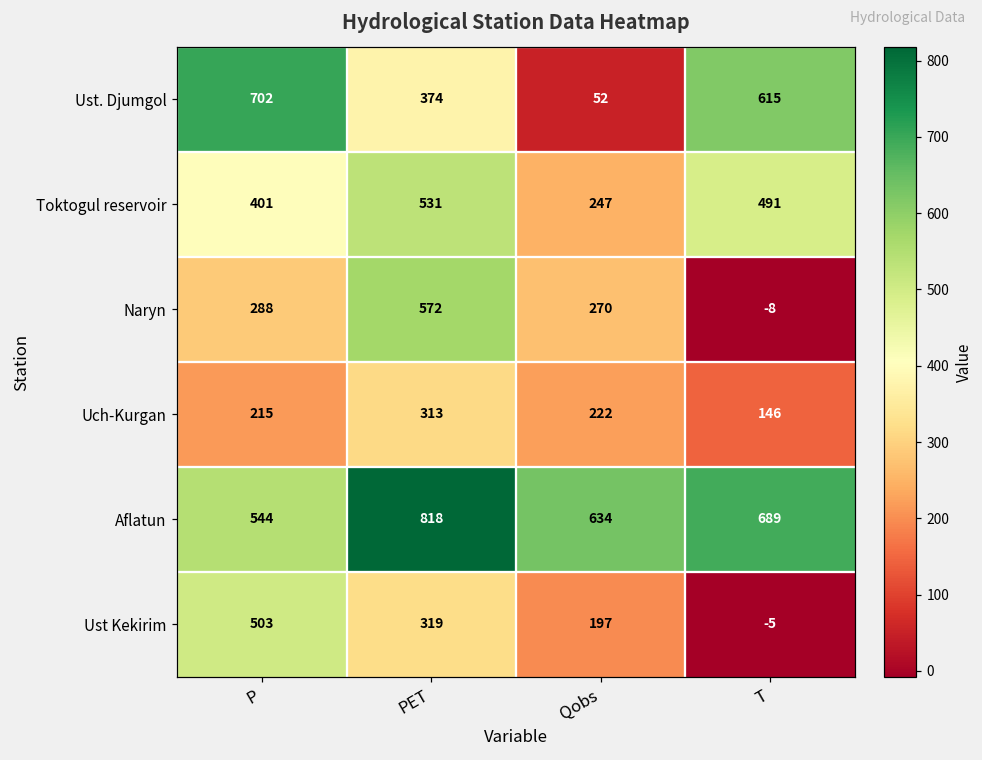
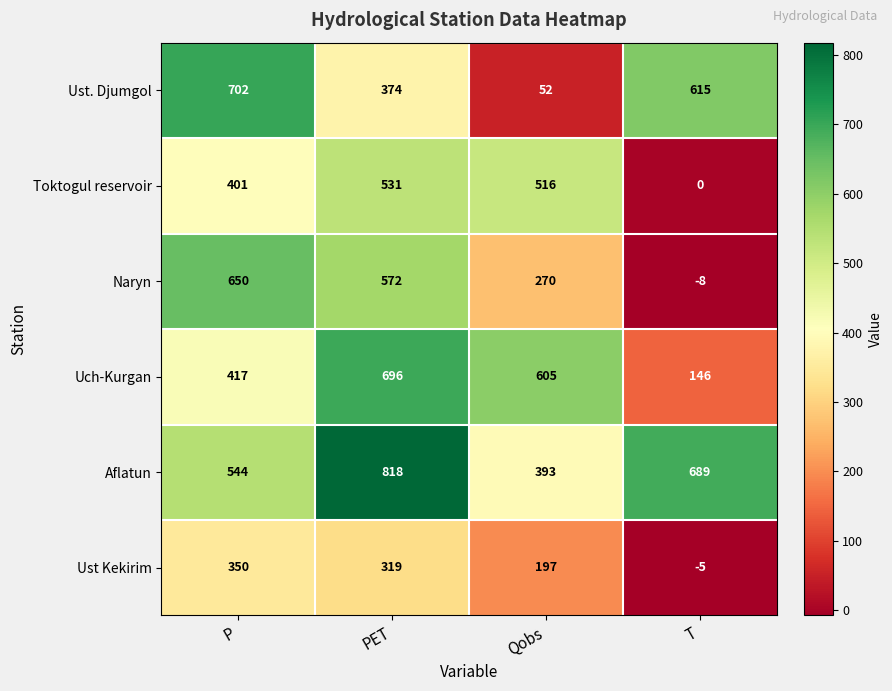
Toktogul reservoir, Qobs: 247 -> 516
Toktogul reservoir, T: 491 -> 0
Naryn, P: 288 -> 650
Uch-Kurgan, P: 215 -> 417
Uch-Kurgan, PET: 313 -> 696
Uch-Kurgan, Qobs: 222 -> 605
Aflatun, Qobs: 634 -> 393
Ust Kekirim, P: 503 -> 350
